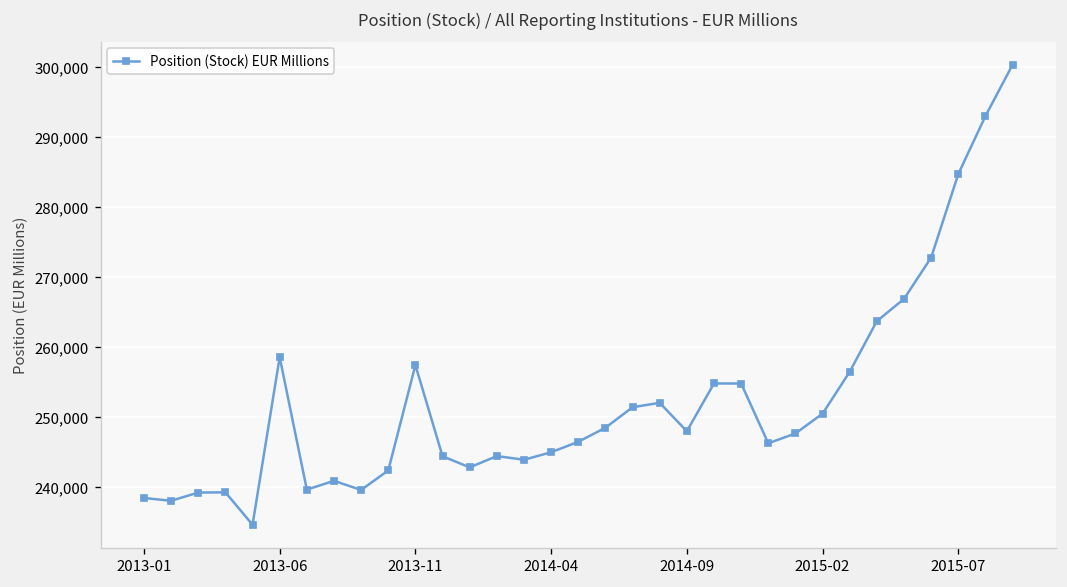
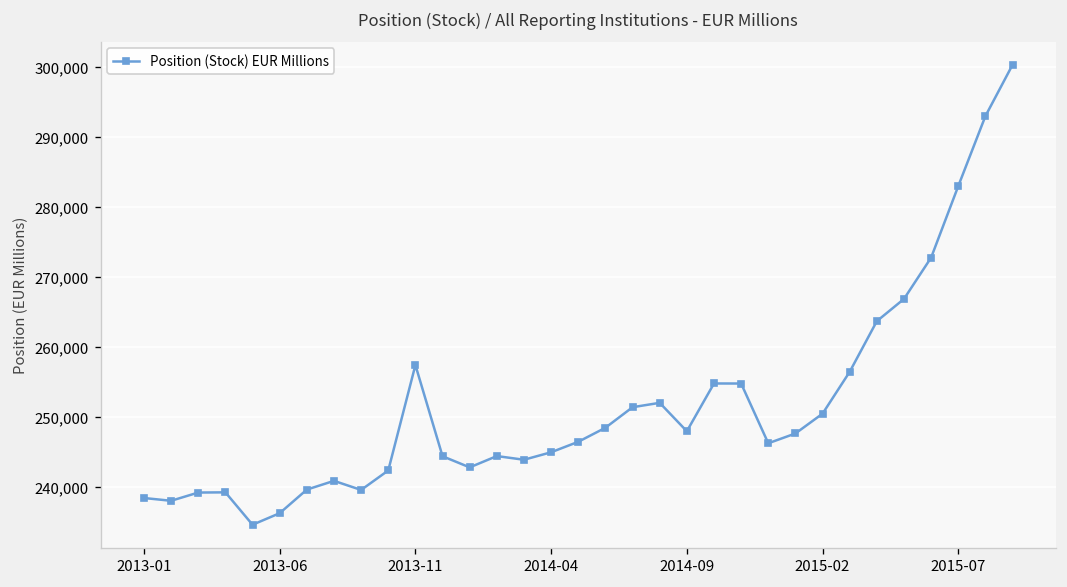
2013-06: 259,000 -> 236,000
2015-07: 285,000 -> 283,000
